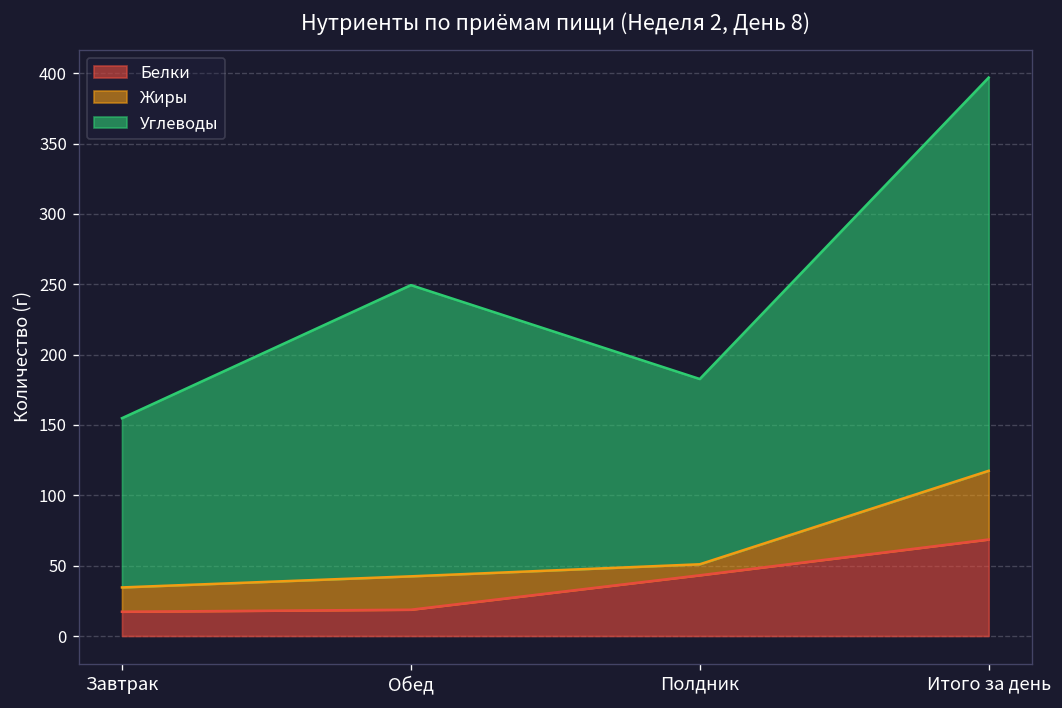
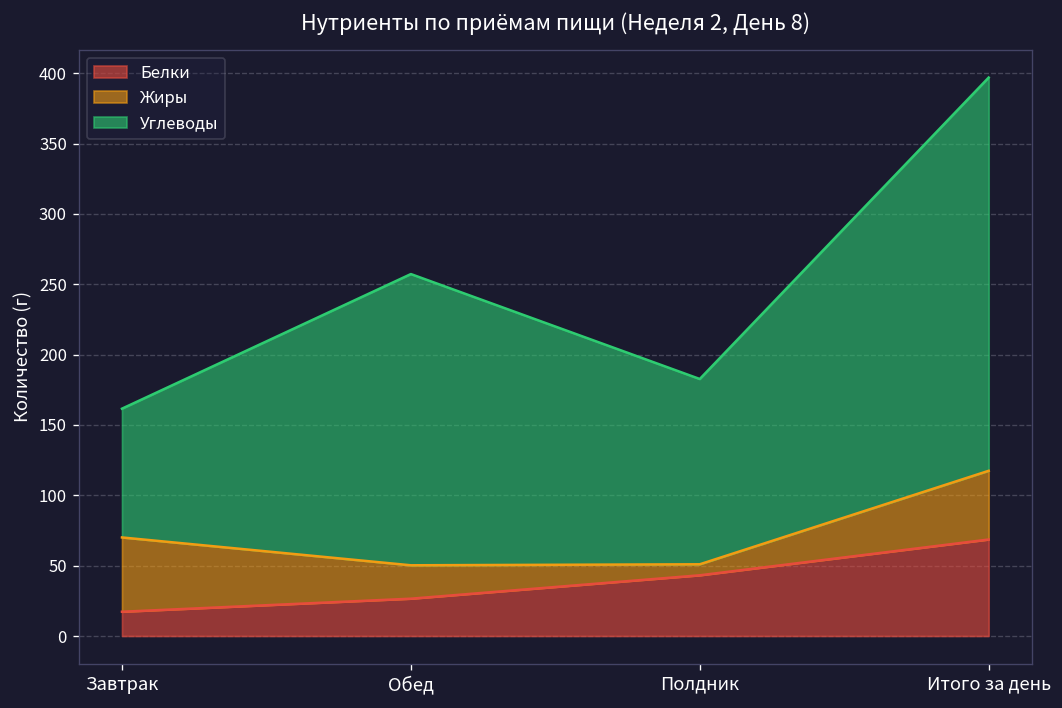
Жиры, Завтрак: 17 -> 53
Углеводы, Завтрак: 120 -> 92
Белки, Обед: 19 -> 27
